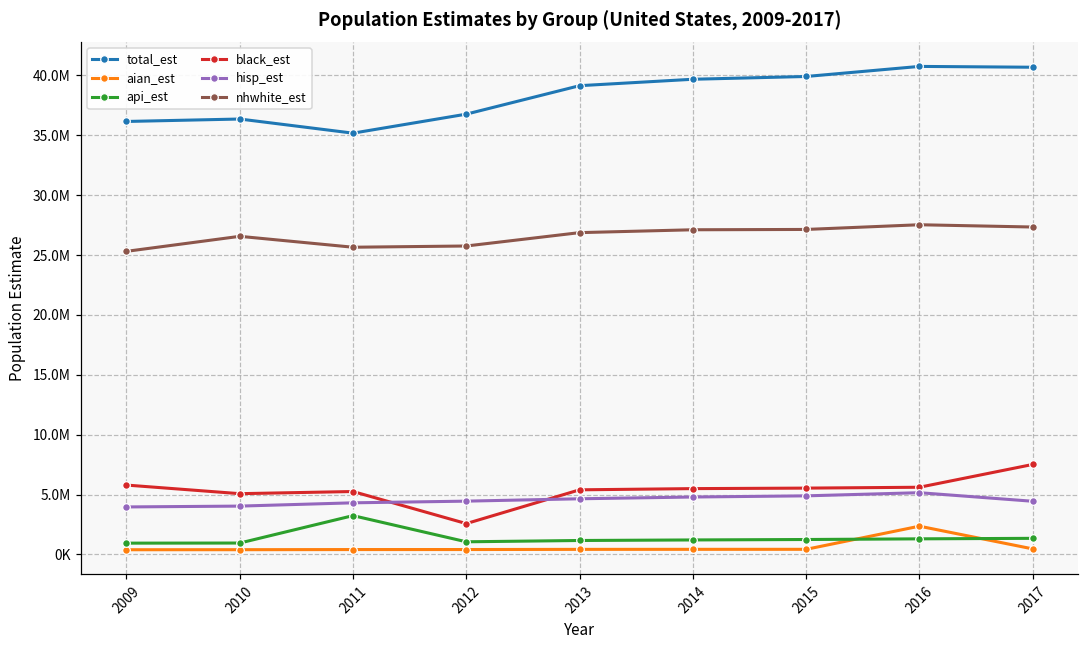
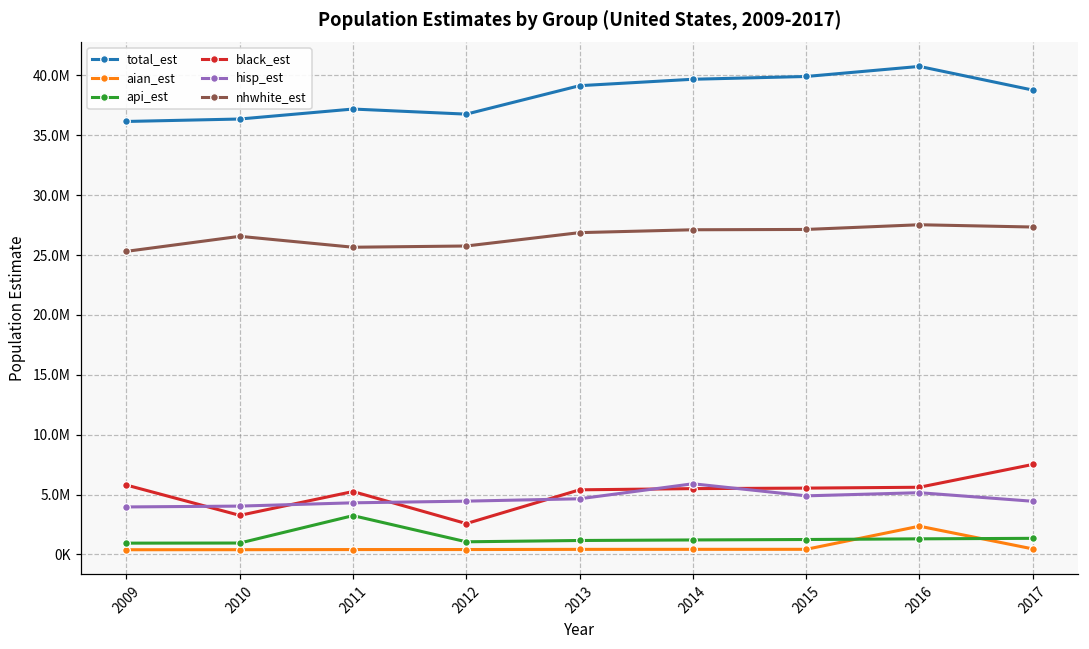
black_est, 2010: 5100000 -> 3300000
total_est, 2011: 35200000 -> 37200000
hisp_est, 2014: 4800000 -> 5900000
total_est, 2017: 40700000 -> 38800000
